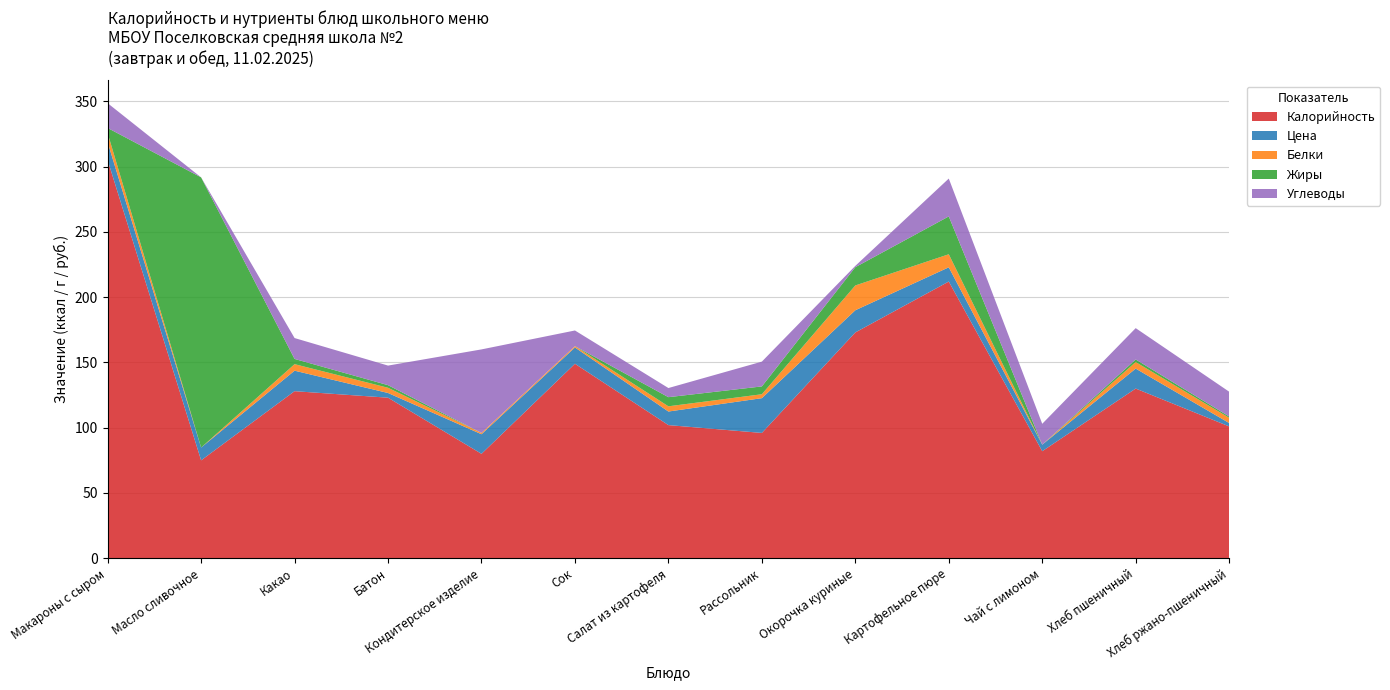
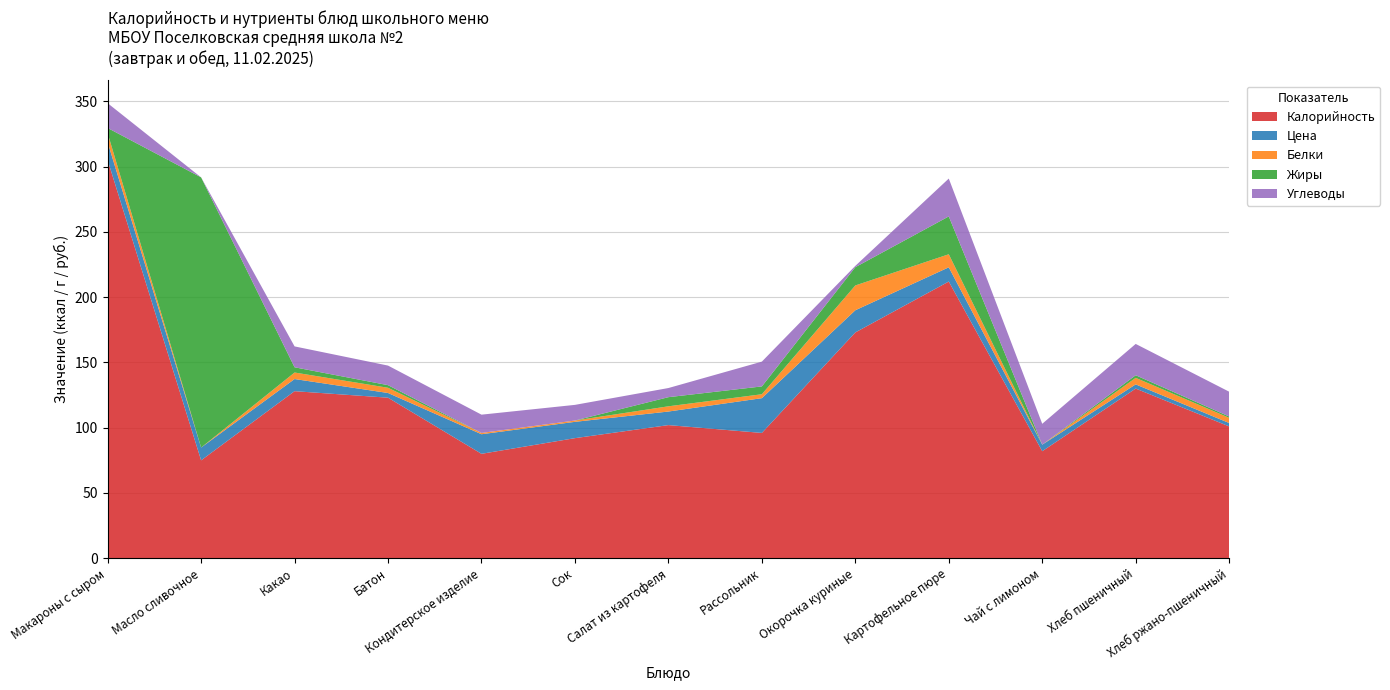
Цена, Какао: 16 -> 9
Углеводы, Кондитерское изделие: 64 -> 14
Калорийность, Сок: 149 -> 92
Цена, Хлеб пшеничный: 15 -> 3
